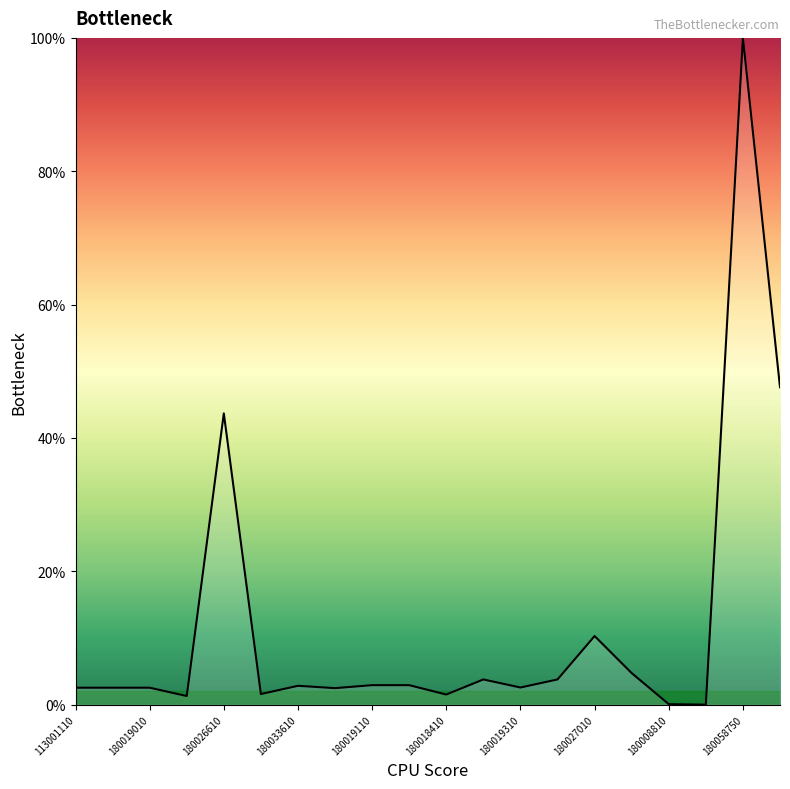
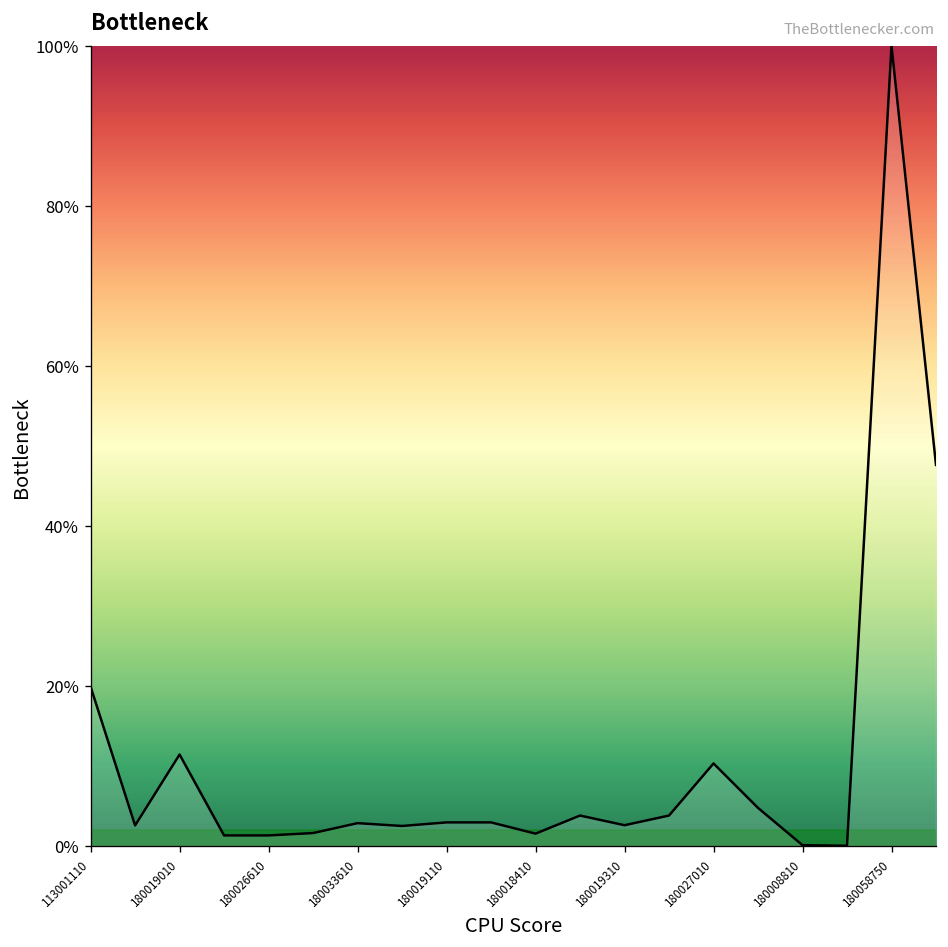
113001110: 3% -> 20%
180019010: 3% -> 11%
180026610: 44% -> 1%
